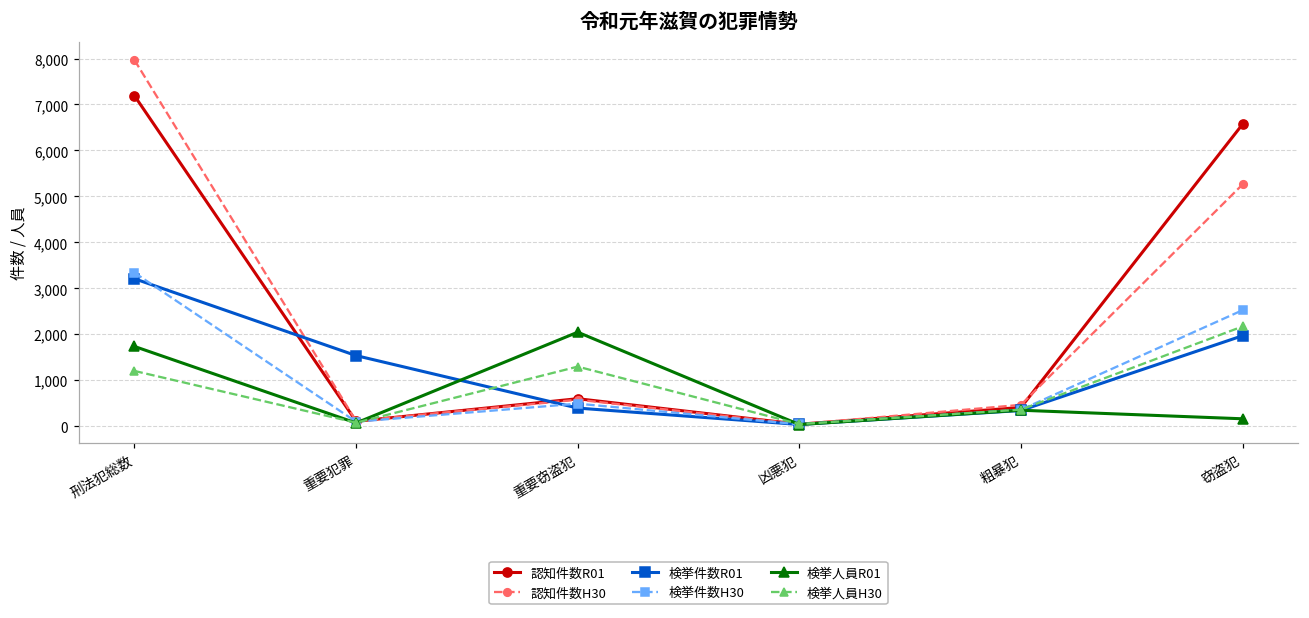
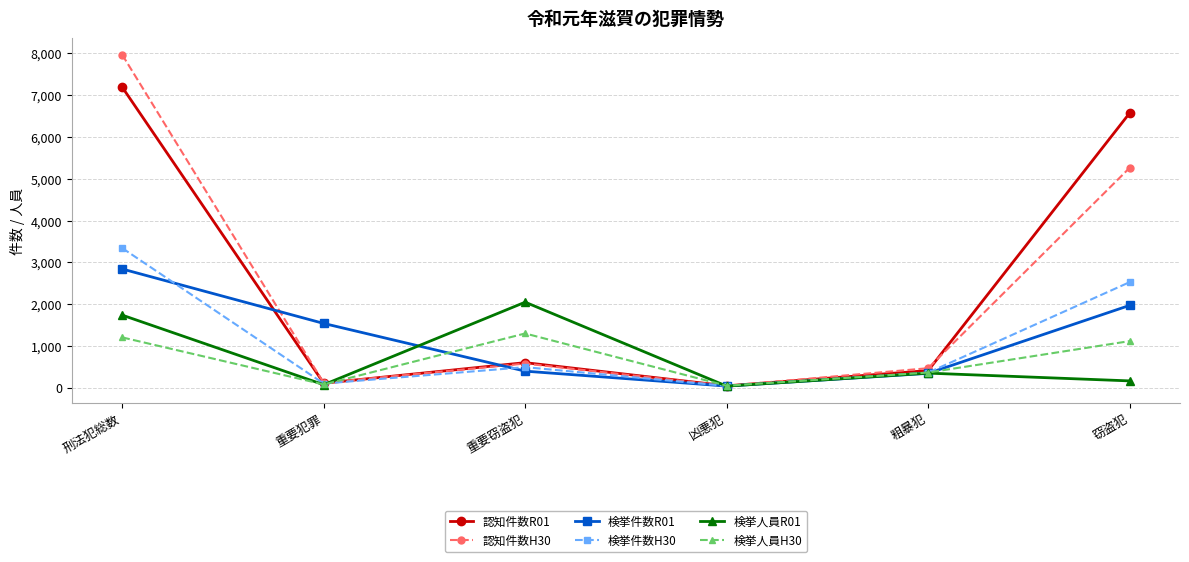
検挙件数R01, 刑法犯総数: 3,200 -> 2,800
検挙人員H30, 窃盗犯: 2,200 -> 1,100
